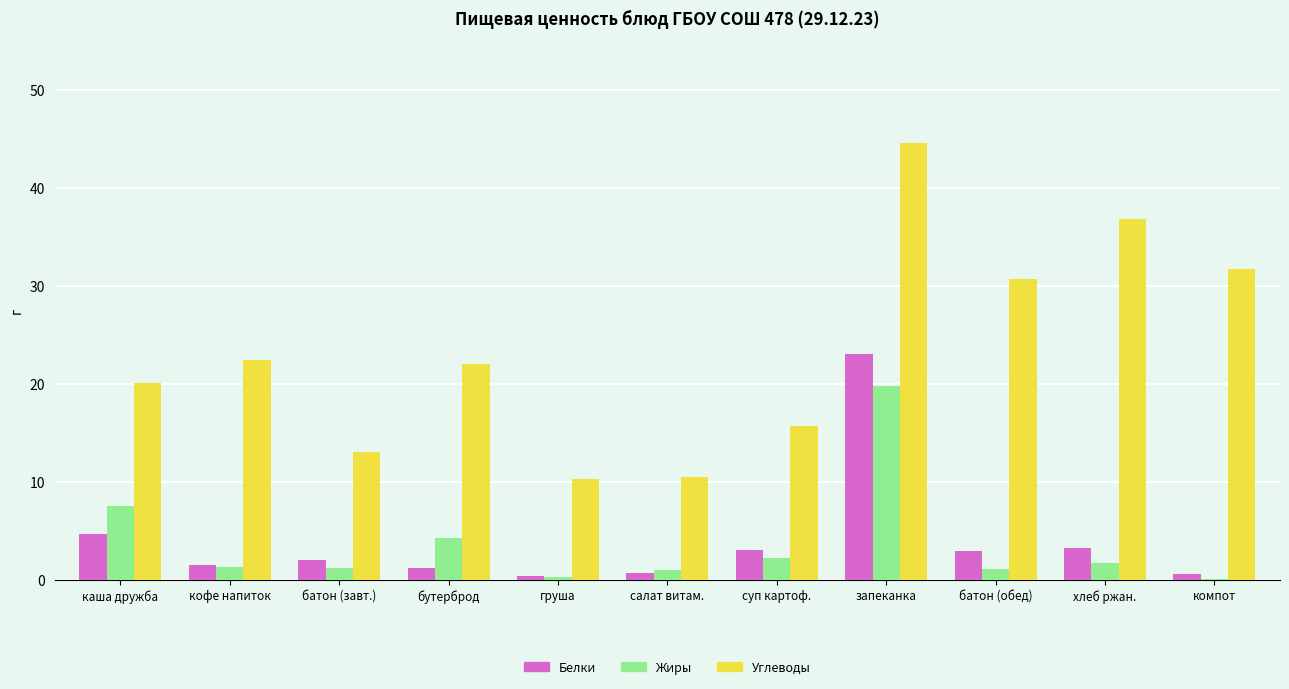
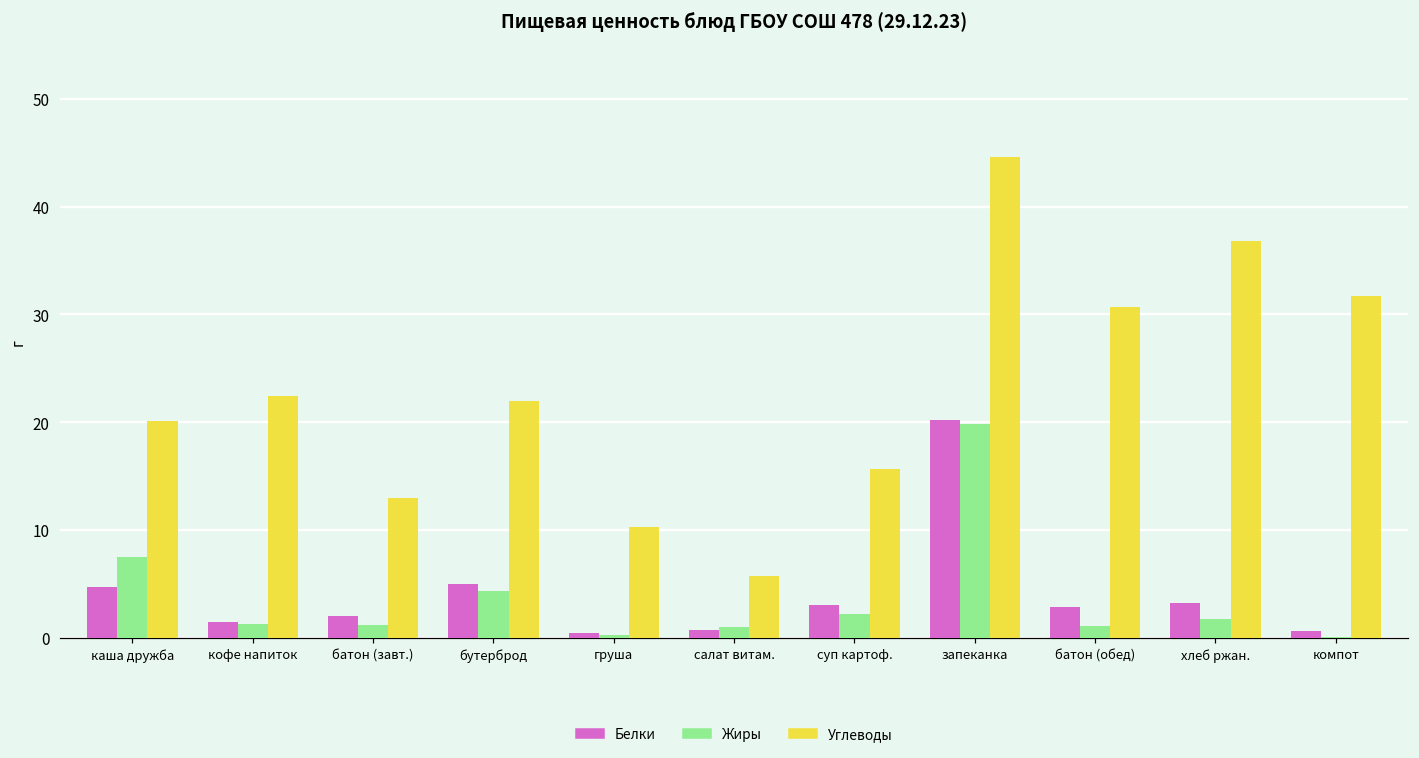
Белки, бутерброд: 1 -> 5
Углеводы, салат витам.: 11 -> 6
Белки, запеканка: 23 -> 20
